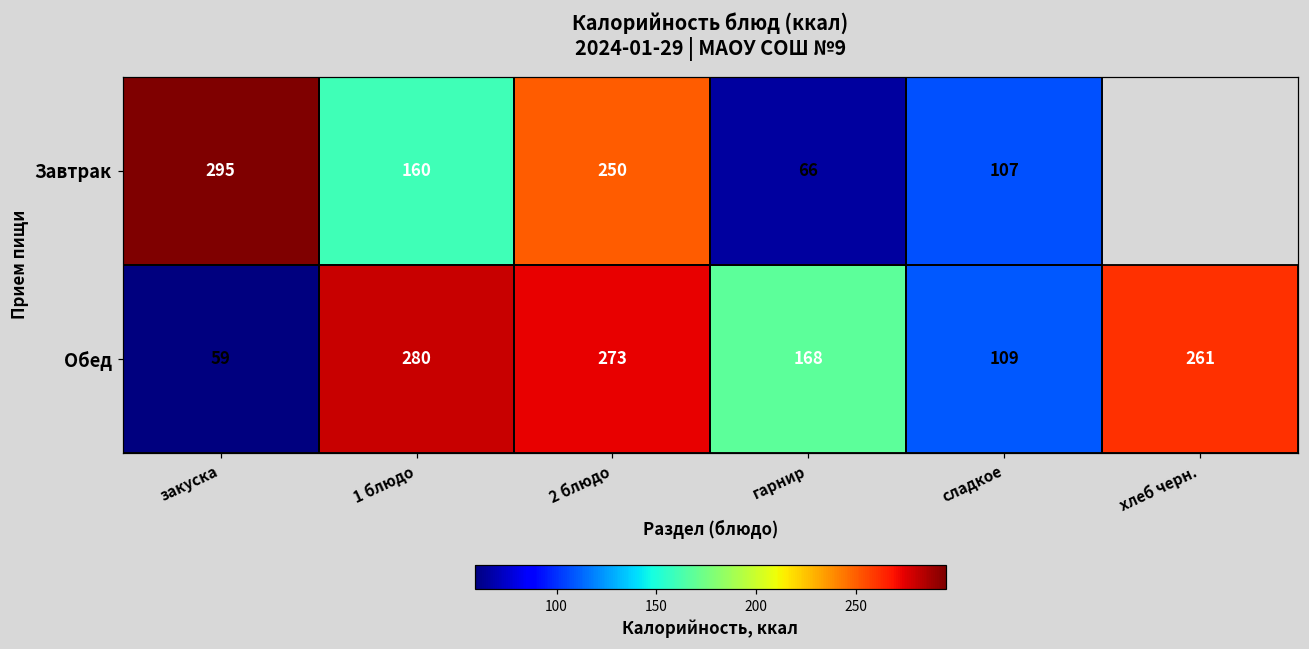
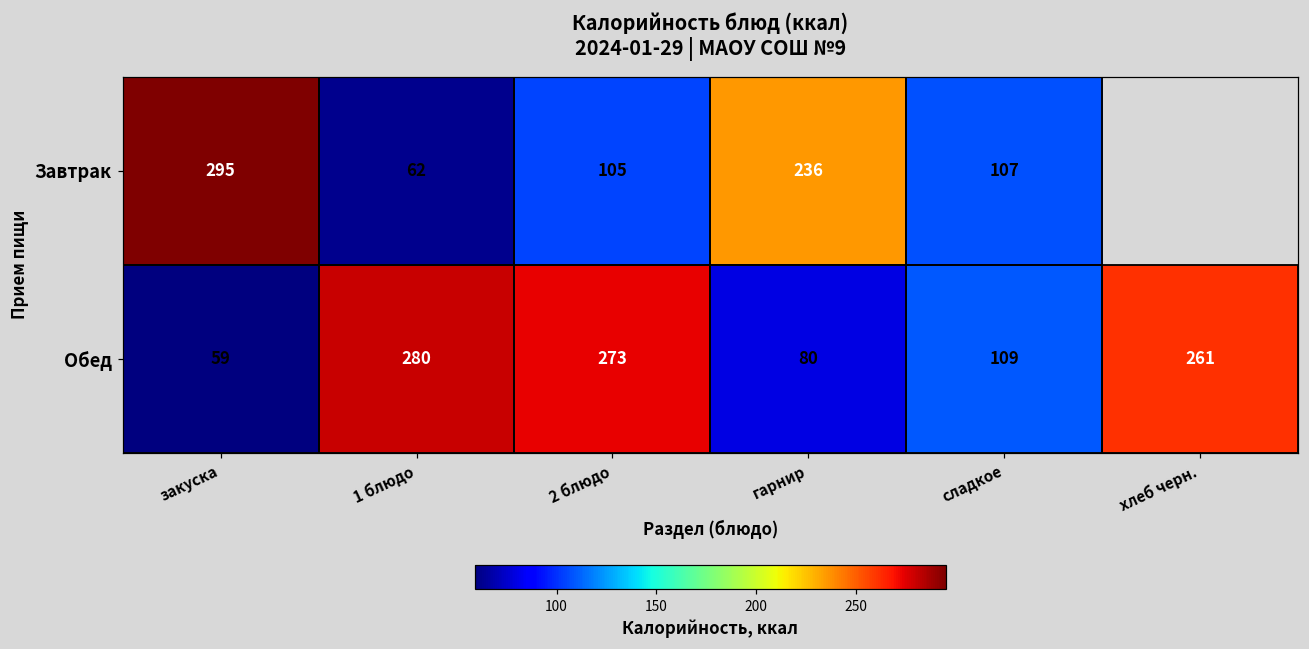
Завтрак, 1 блюдо: 160 -> 62
Завтрак, 2 блюдо: 250 -> 105
Завтрак, гарнир: 66 -> 236
Обед, гарнир: 168 -> 80
